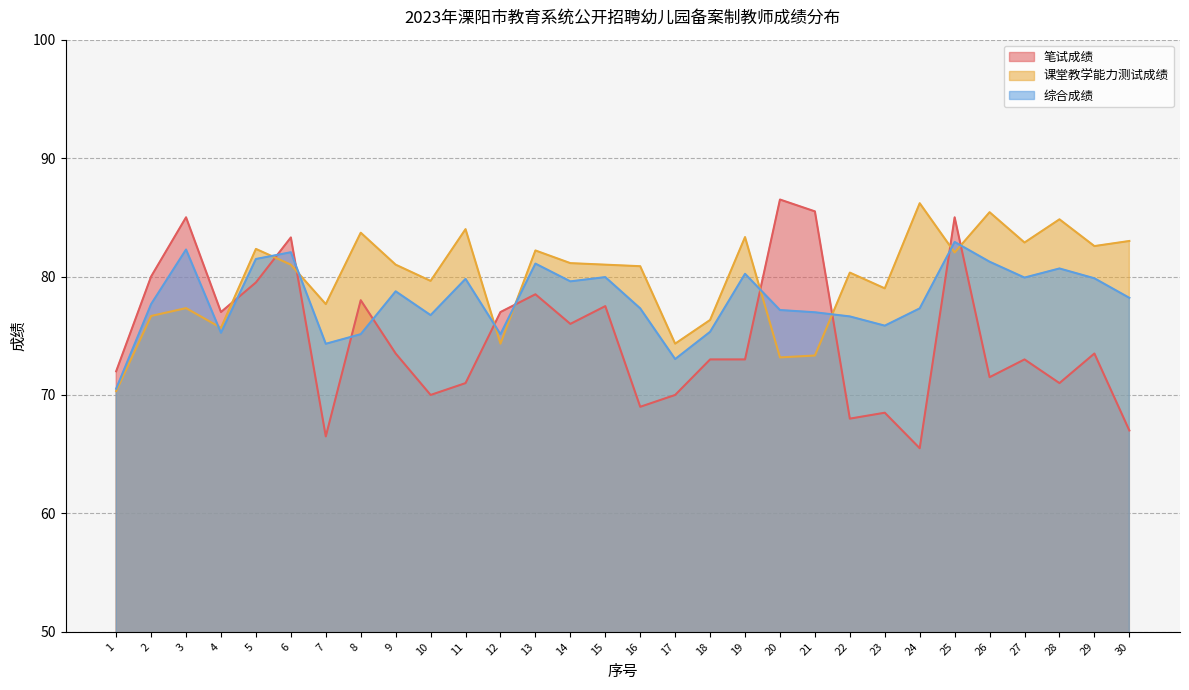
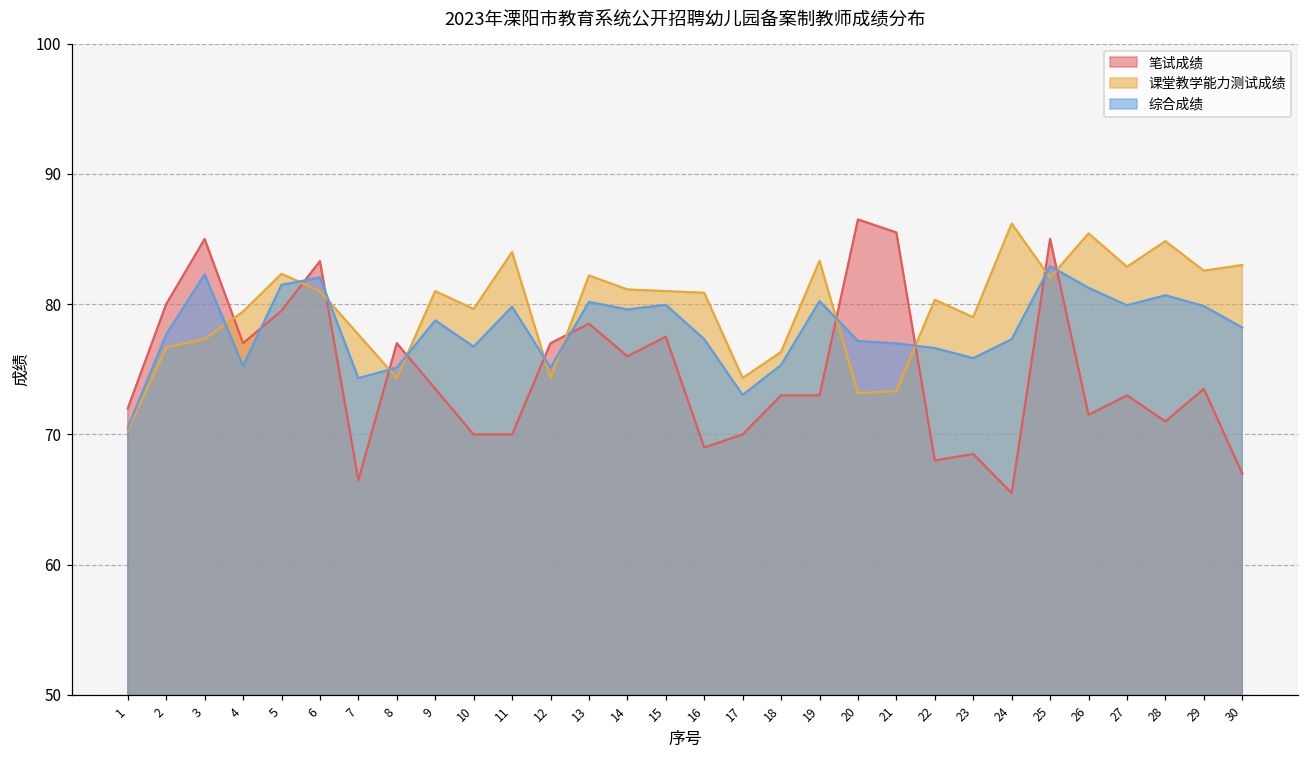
课堂教学能力测试成绩, 4: 75.7 -> 79.4
笔试成绩, 8: 78 -> 77
课堂教学能力测试成绩, 8: 83.7 -> 74.3
笔试成绩, 11: 71 -> 70
综合成绩, 13: 81.1 -> 80.2
